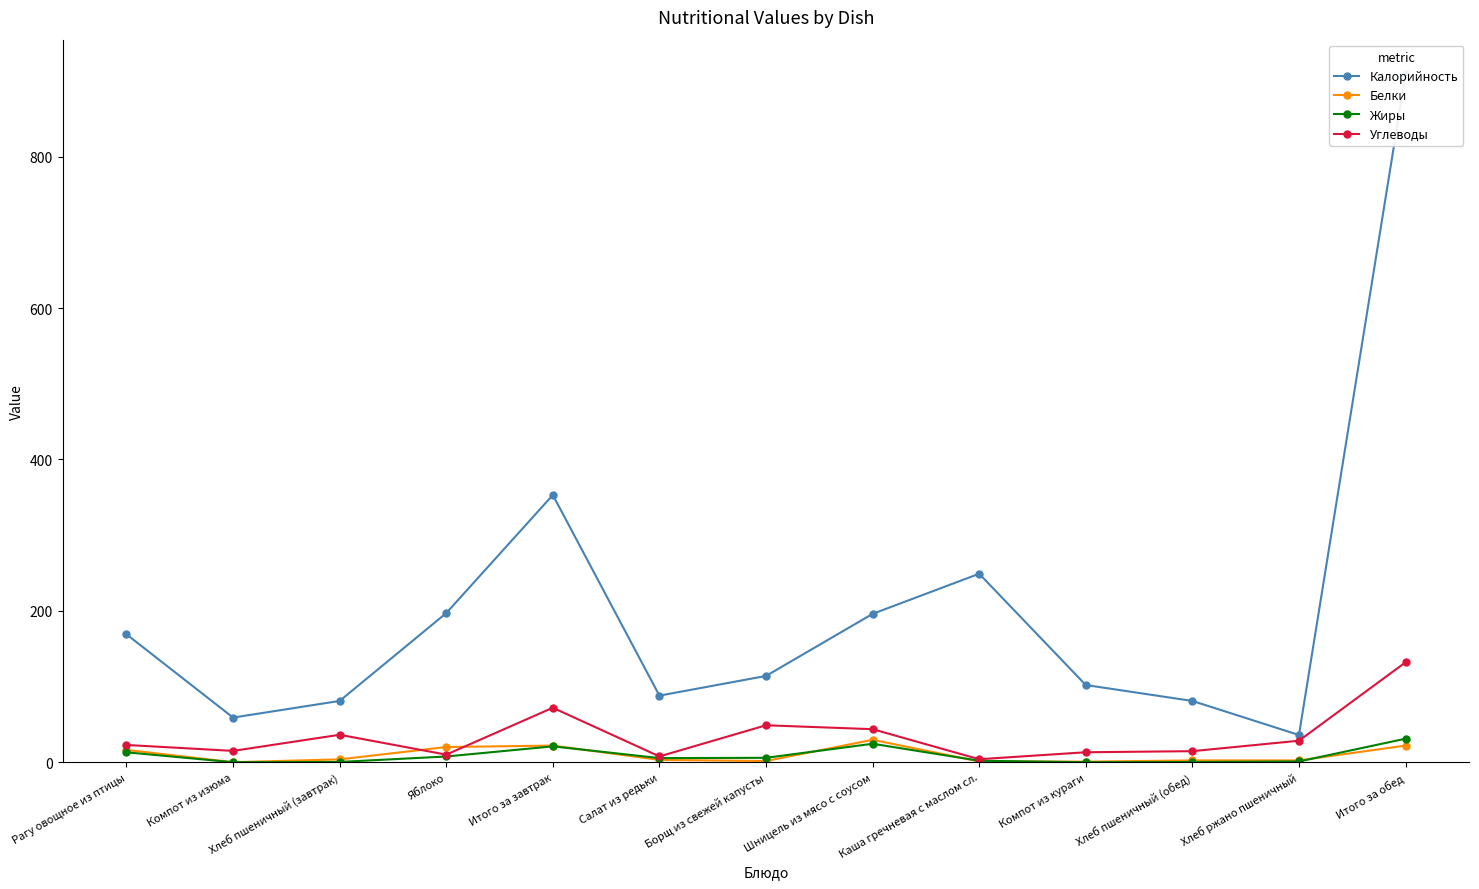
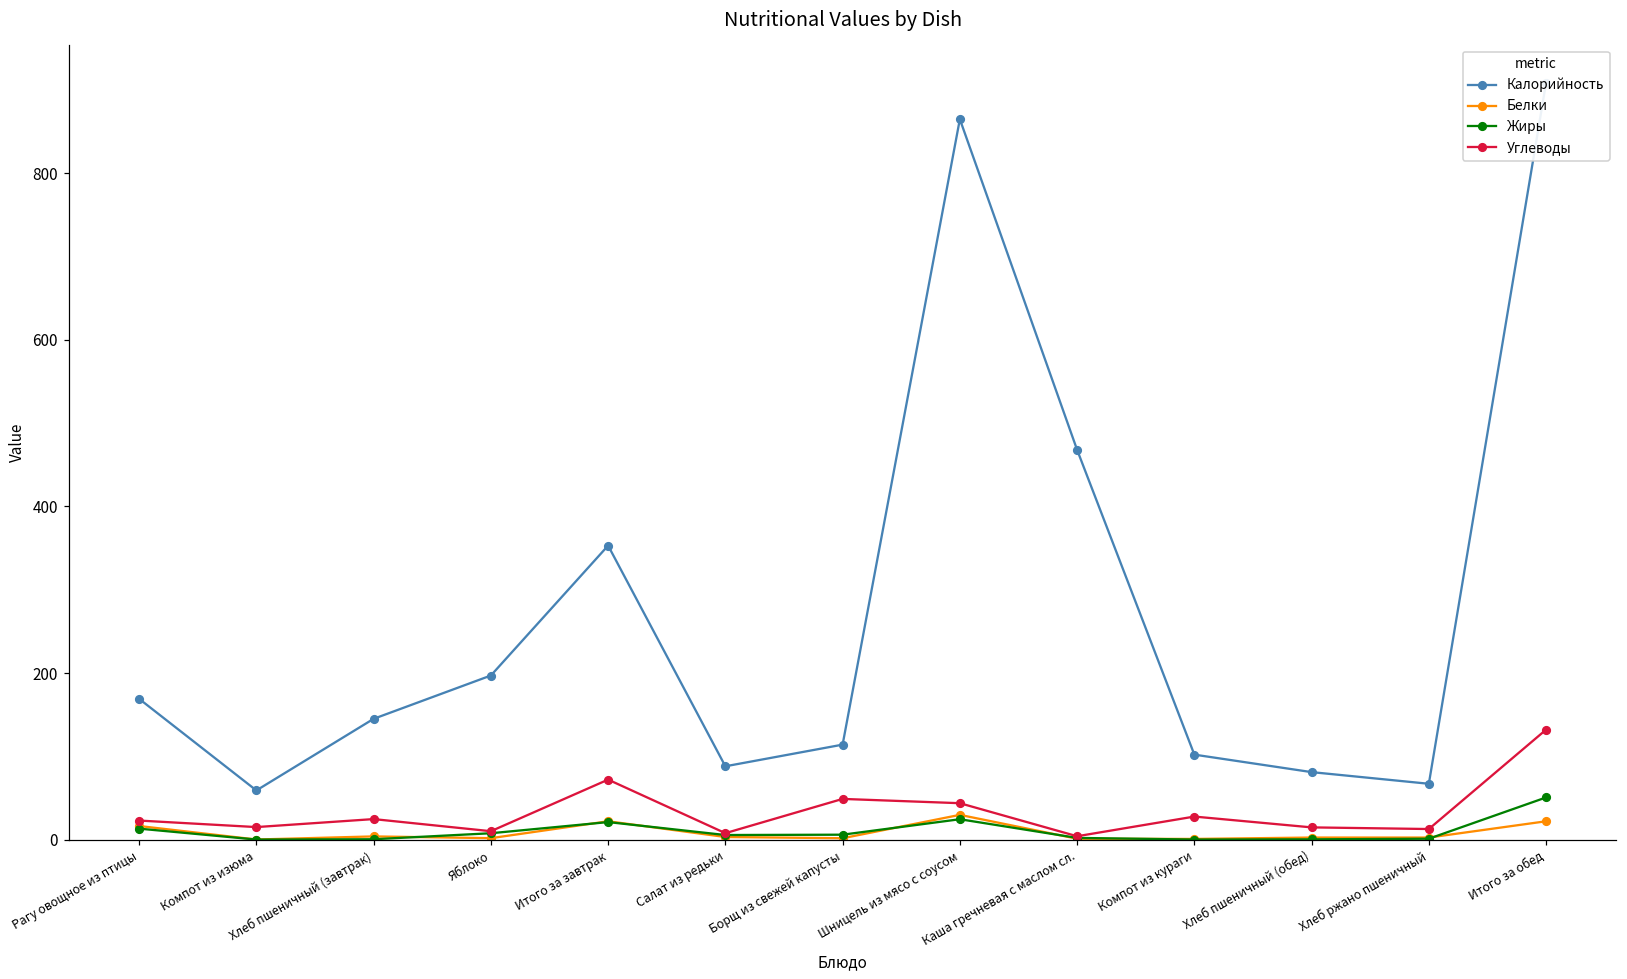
Калорийность, Хлеб пшеничный (завтрак): 80 -> 150
Углеводы, Хлеб пшеничный (завтрак): 40 -> 20
Белки, Яблоко: 20 -> 0
Калорийность, Шницель из мясо с соусом: 200 -> 870
Калорийность, Каша гречневая с маслом сл.: 250 -> 470
Углеводы, Компот из кураги: 10 -> 30
Калорийность, Хлеб ржано пшеничный: 40 -> 70
Углеводы, Хлеб ржано пшеничный: 30 -> 10
Жиры, Итого за обед: 30 -> 50
